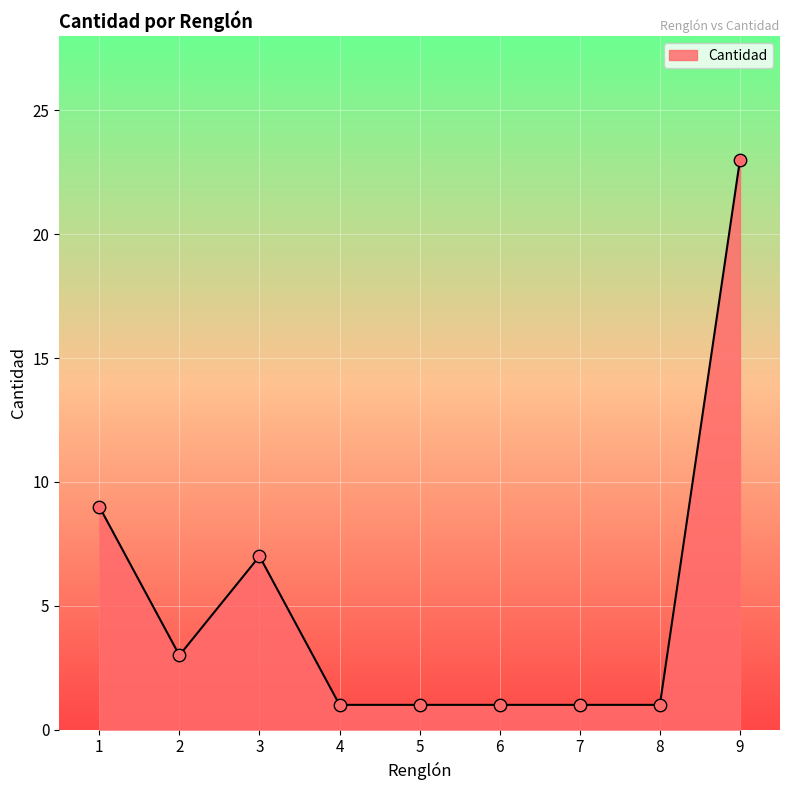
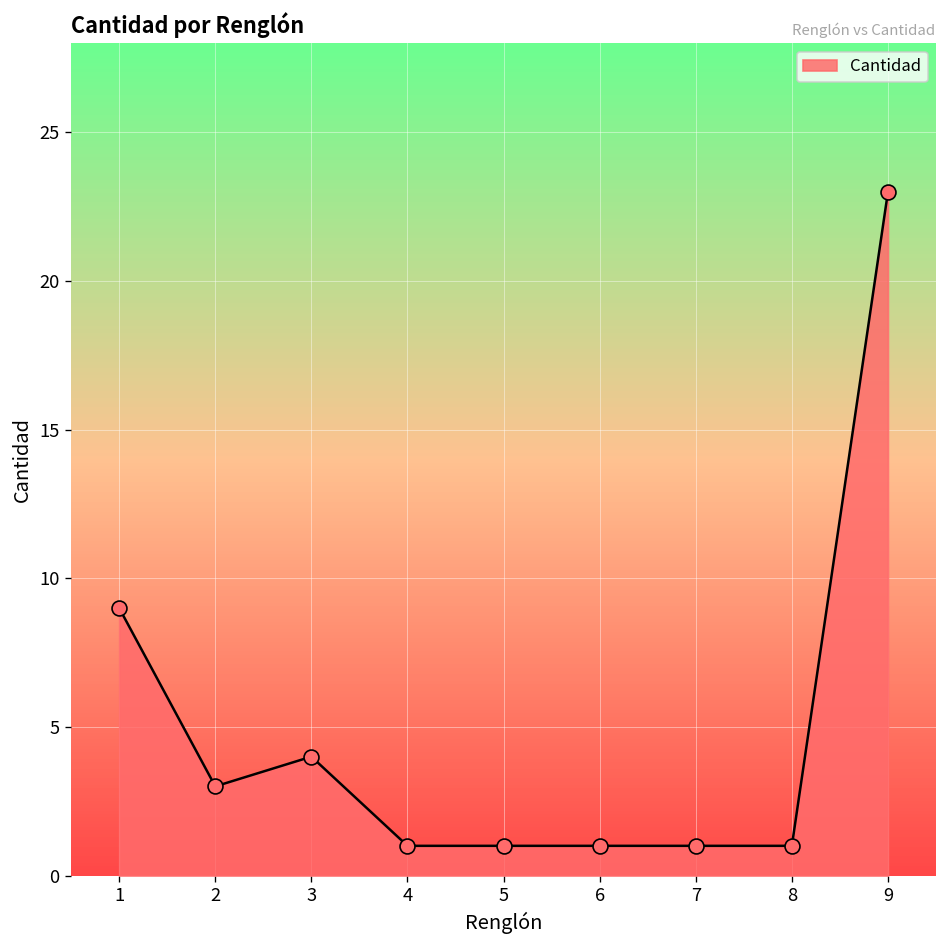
3: 7 -> 4
